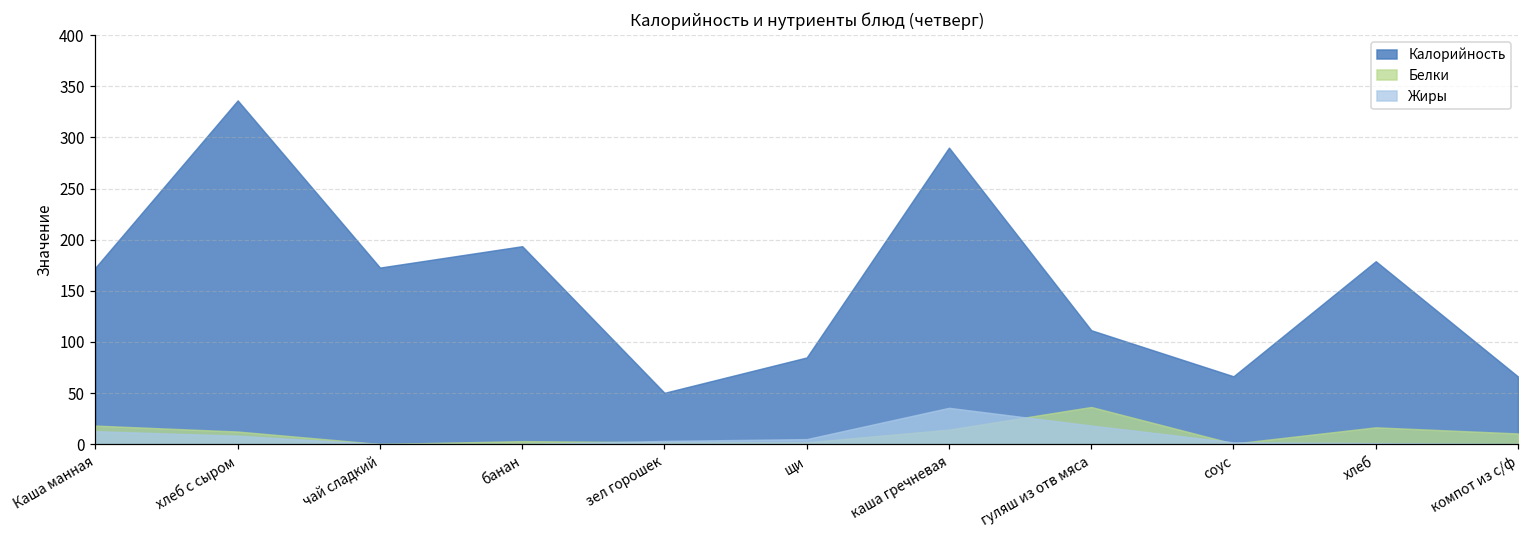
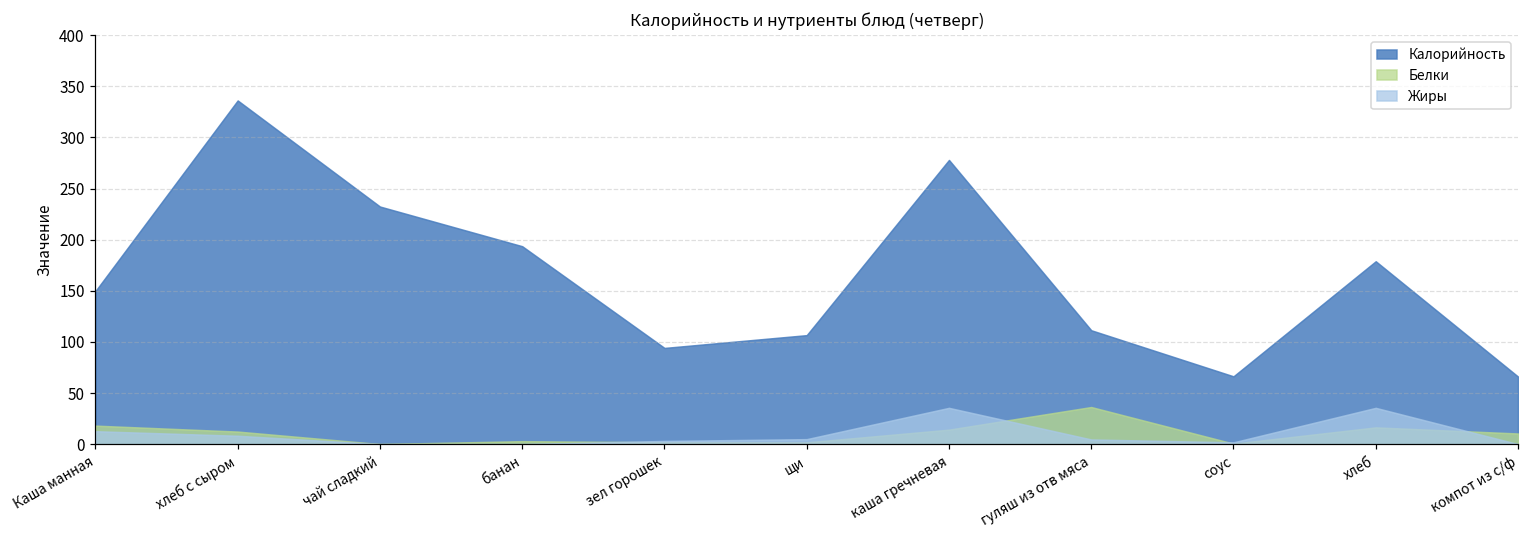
Калорийность, Каша манная: 170 -> 150
Калорийность, чай сладкий: 170 -> 230
Калорийность, зел горошек: 50 -> 90
Калорийность, щи: 80 -> 110
Калорийность, каша гречневая: 290 -> 280
Жиры, гуляш из отв мяса: 20 -> 0
Жиры, хлеб: 0 -> 40
